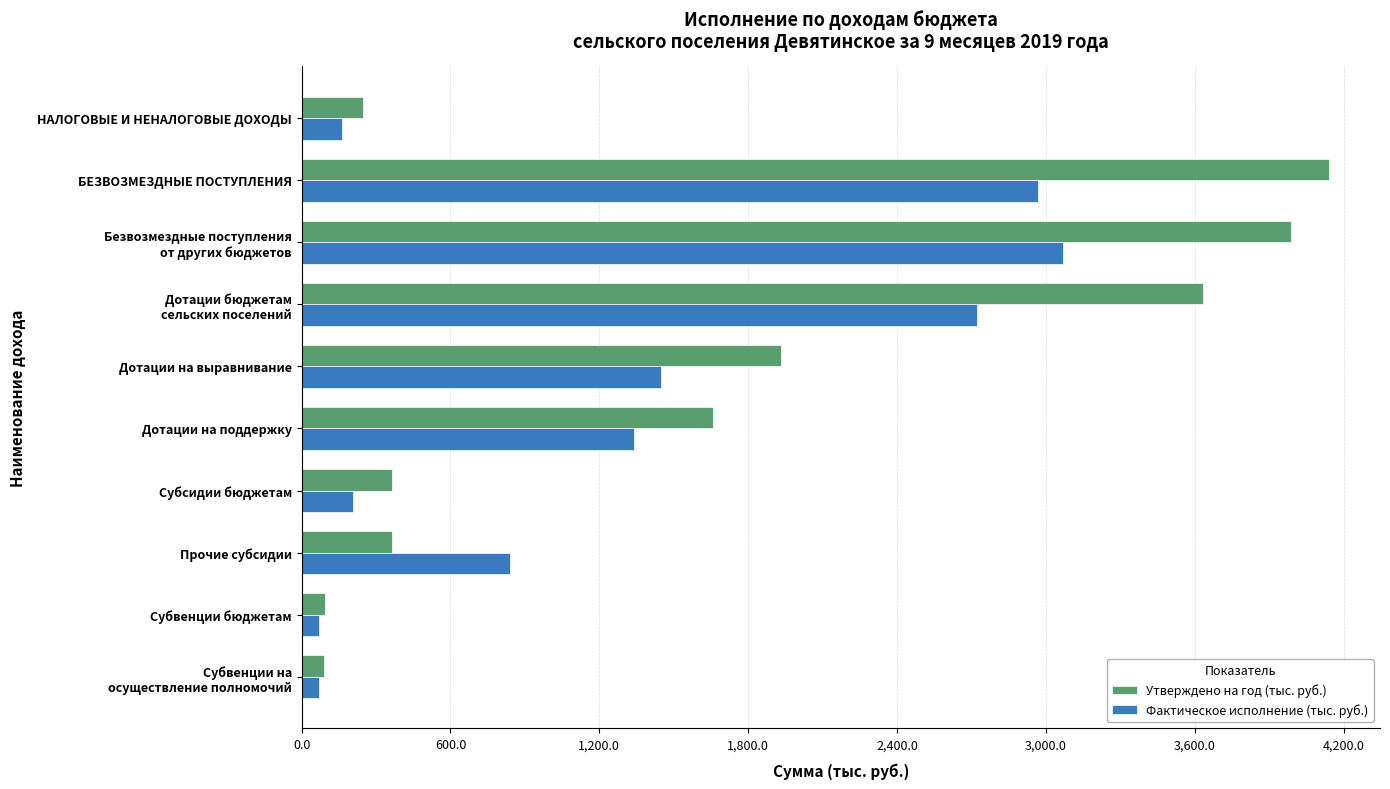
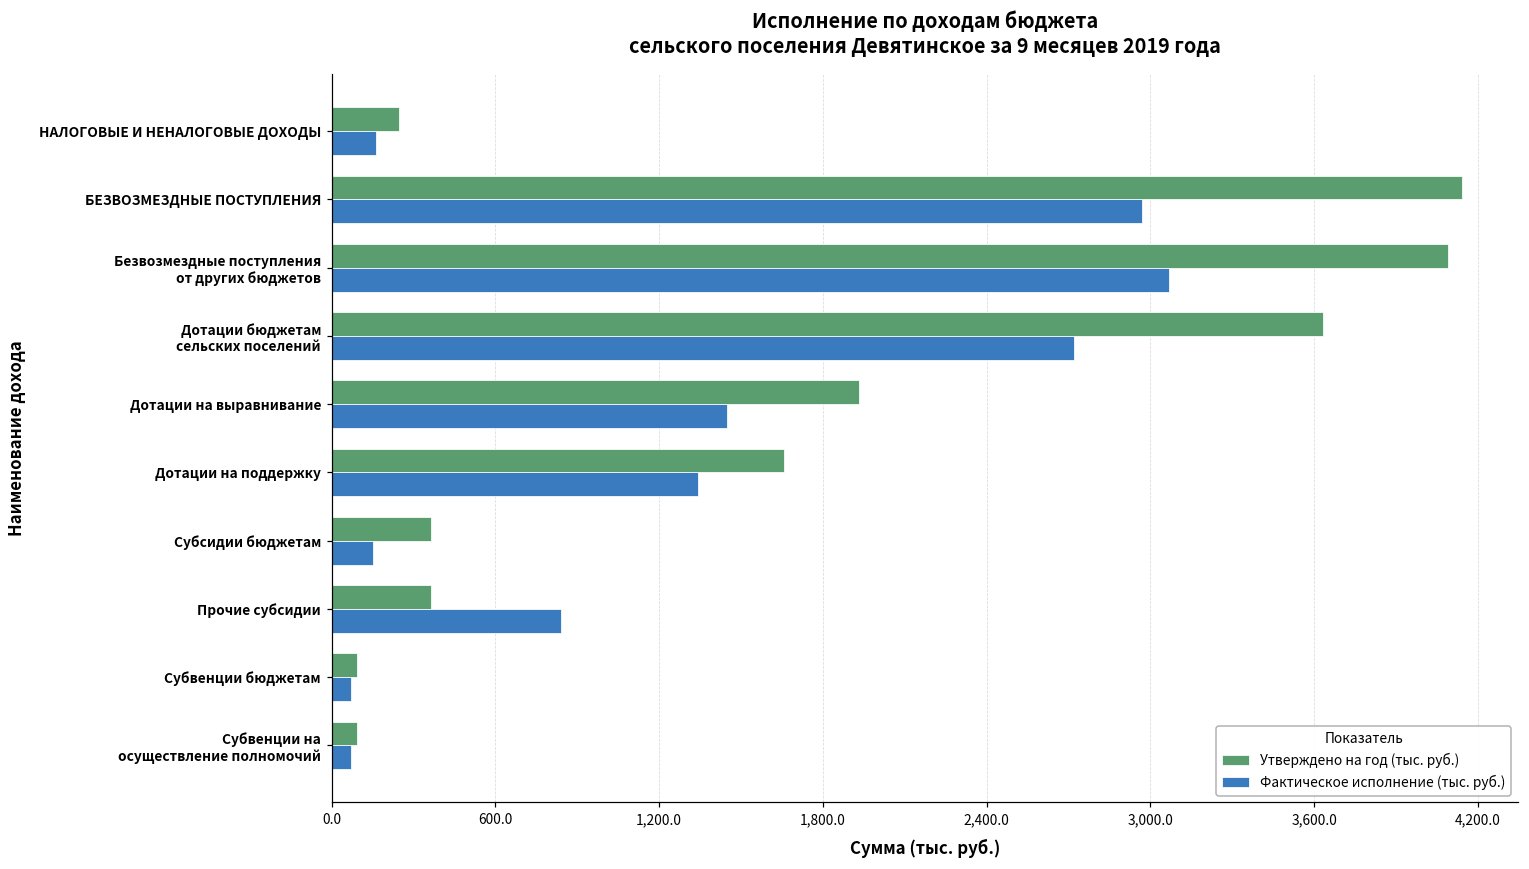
Утверждено на год (тыс. руб.), Безвозмездные поступления от других бюджетов: 3,990 -> 4,090
Фактическое исполнение (тыс. руб.), Субсидии бюджетам: 210 -> 150
